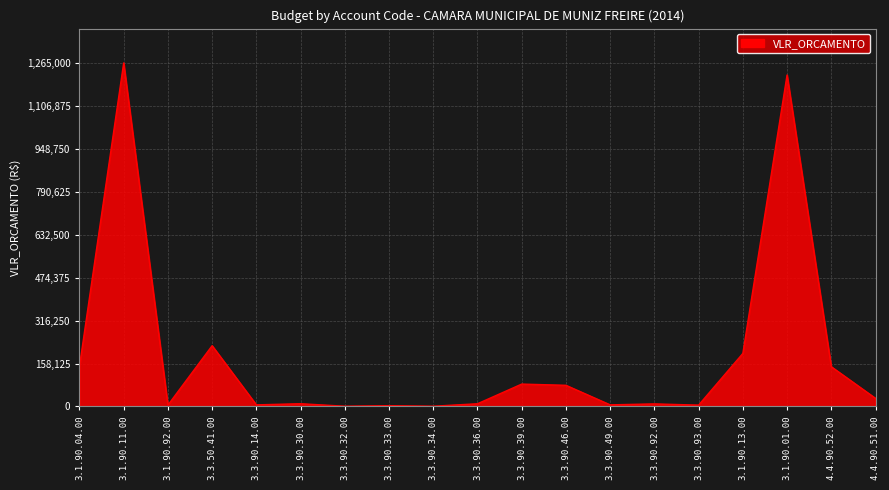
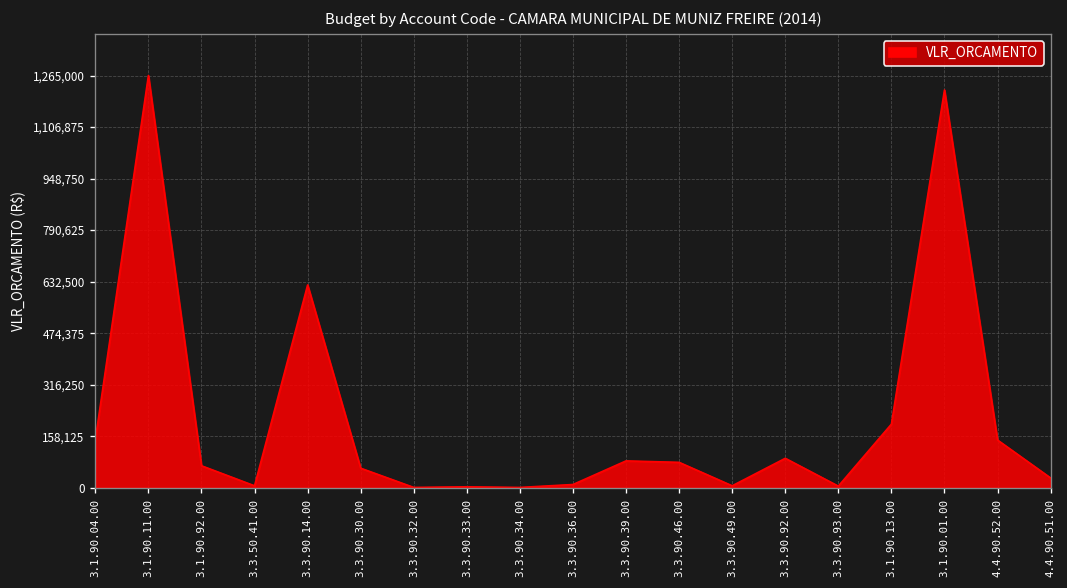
3.1.90.92.00: 10,000 -> 70,000
3.3.50.41.00: 220,000 -> 10,000
3.3.90.14.00: 10,000 -> 620,000
3.3.90.30.00: 10,000 -> 60,000
3.3.90.92.00: 10,000 -> 90,000
